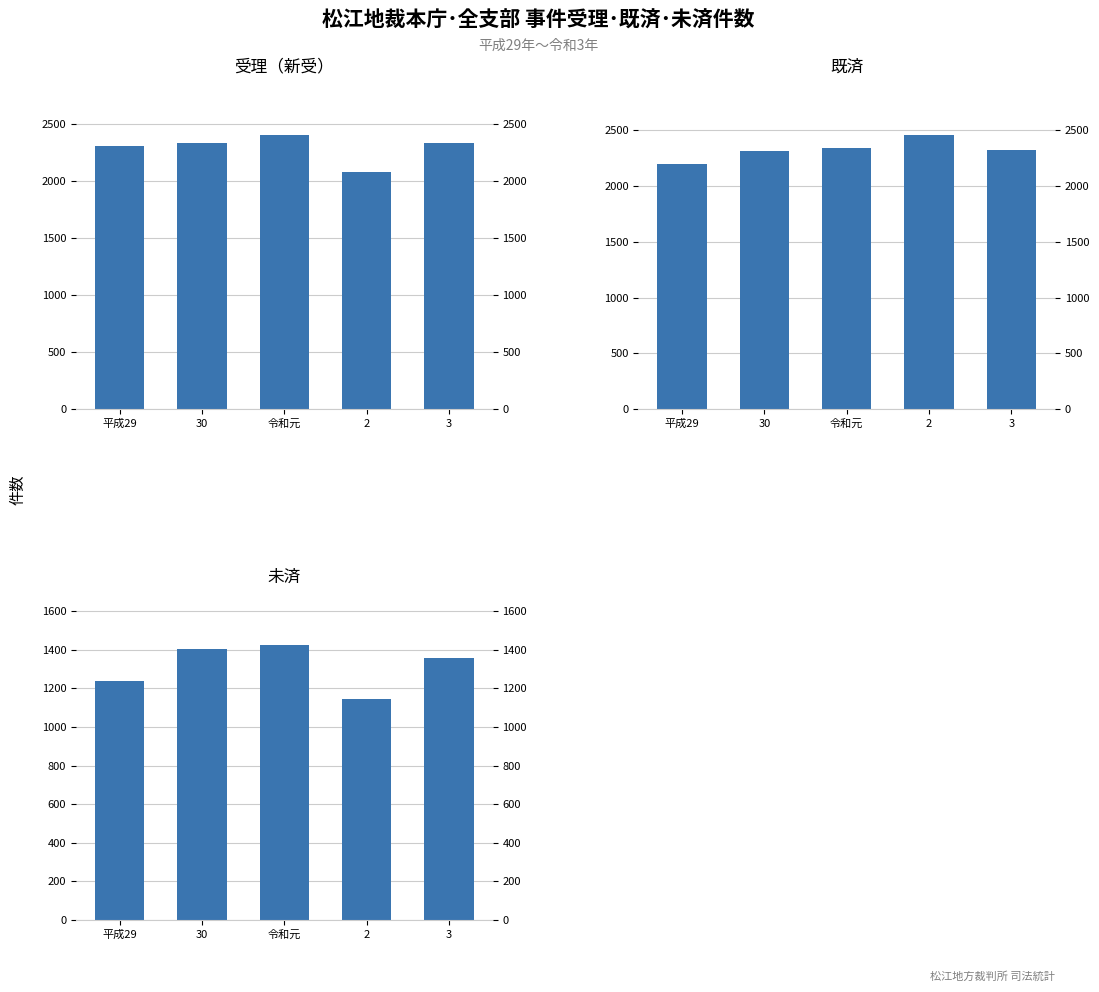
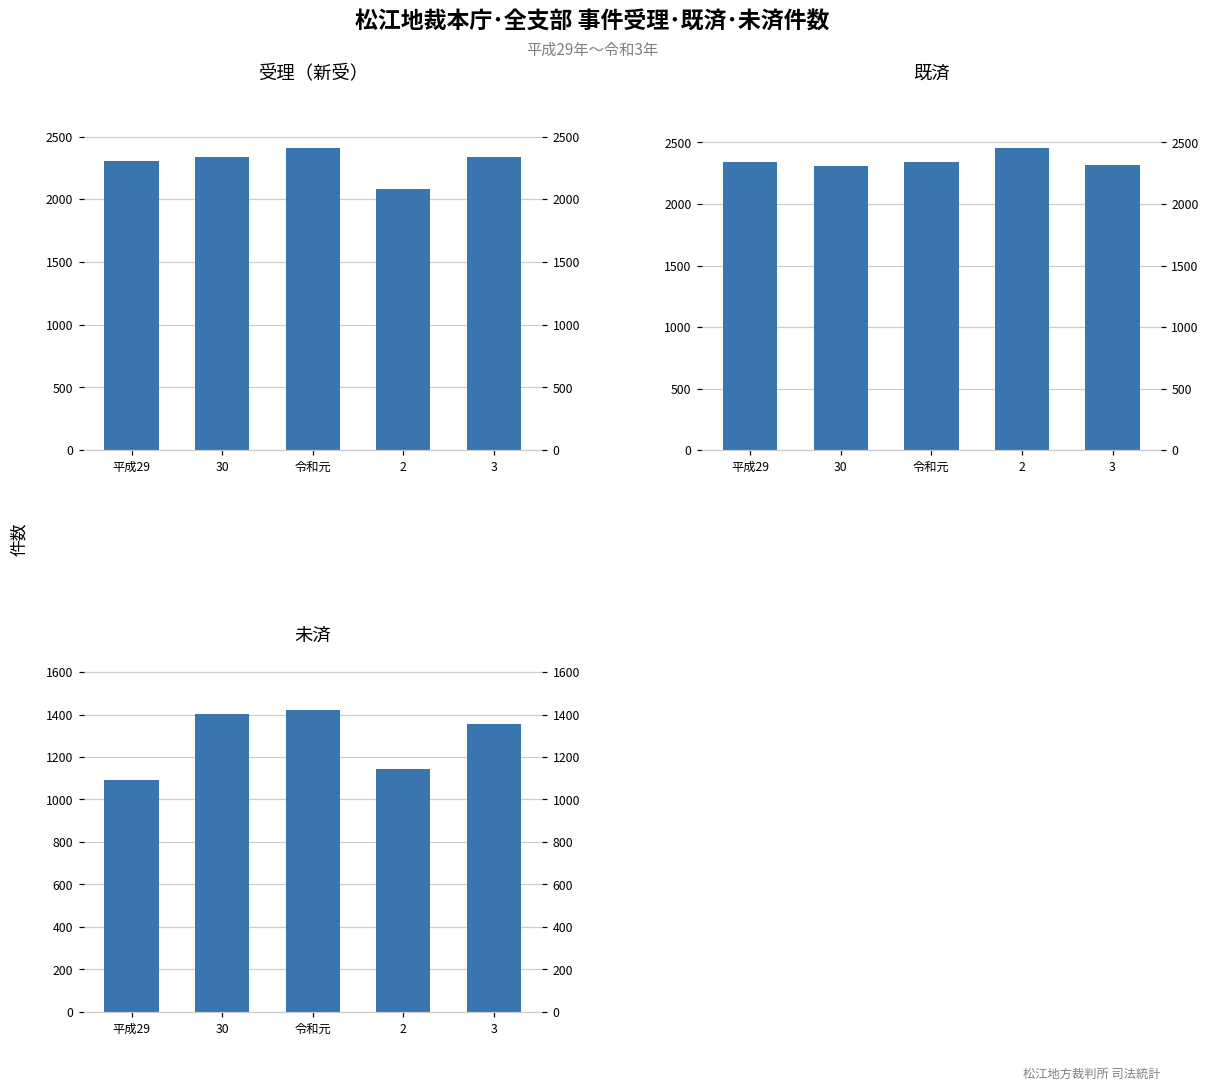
既済, 平成29: 2200 -> 2340
未済, 平成29: 1240 -> 1090
